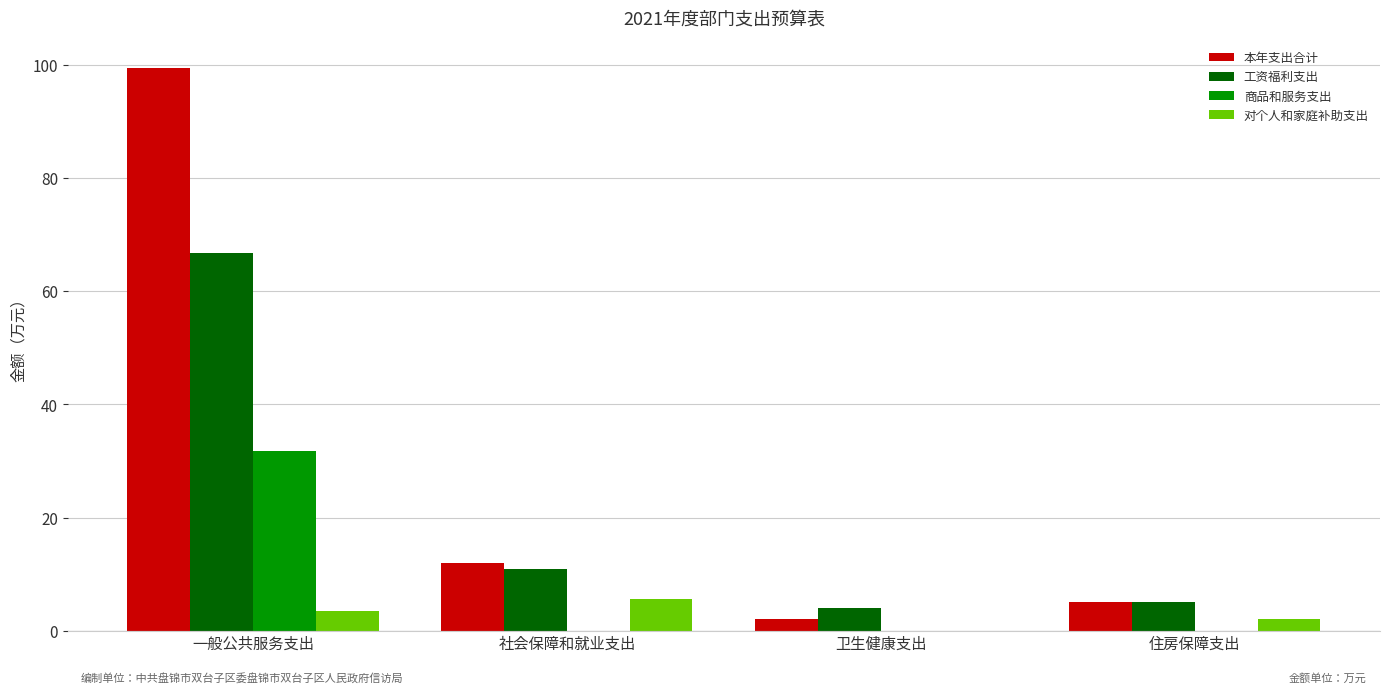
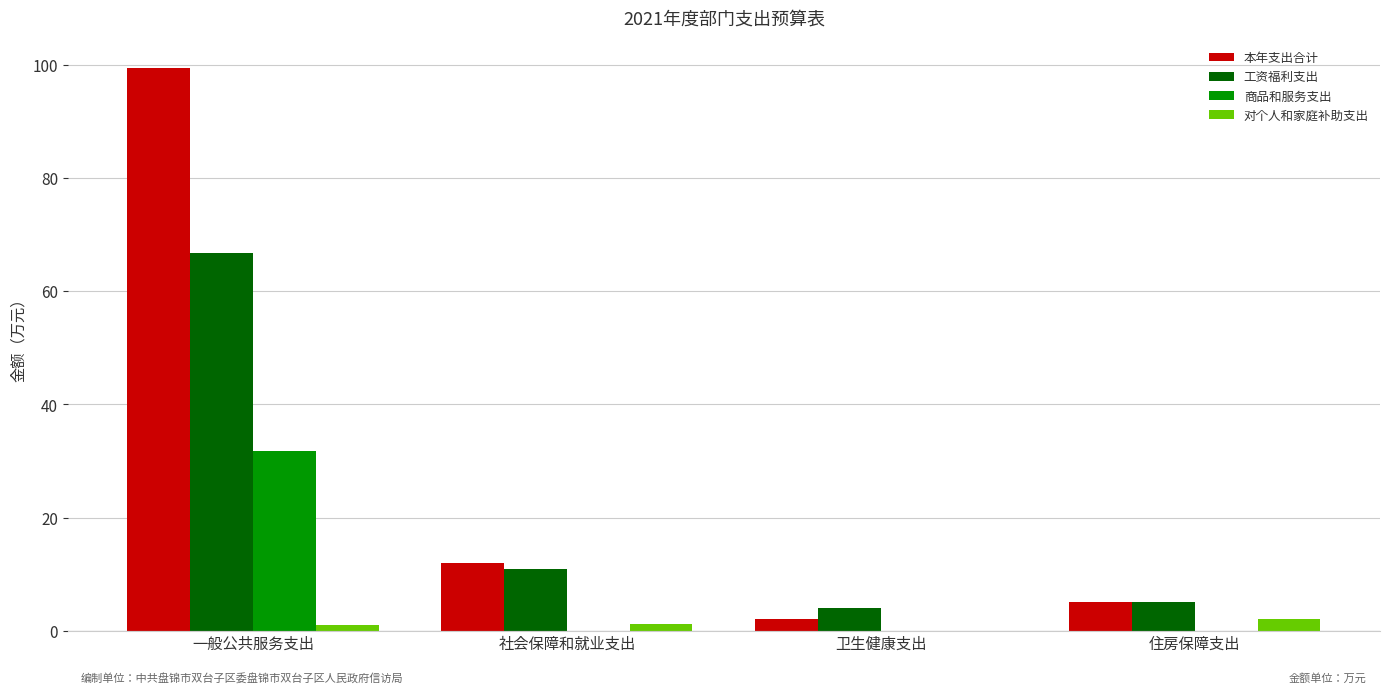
对个人和家庭补助支出, 一般公共服务支出: 4 -> 1
对个人和家庭补助支出, 社会保障和就业支出: 6 -> 1
